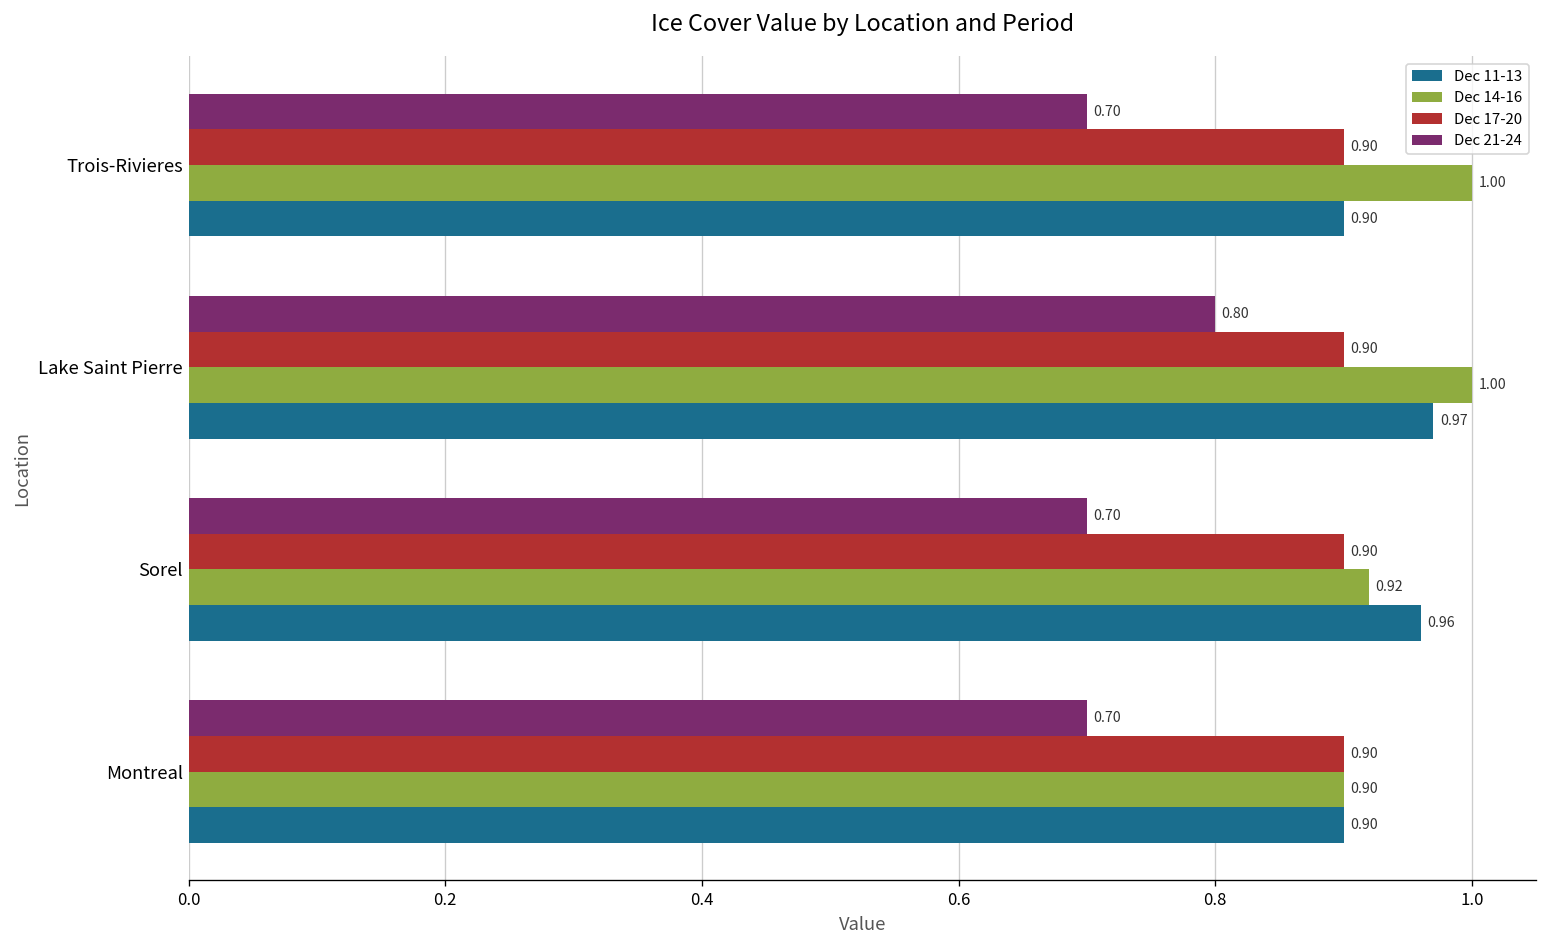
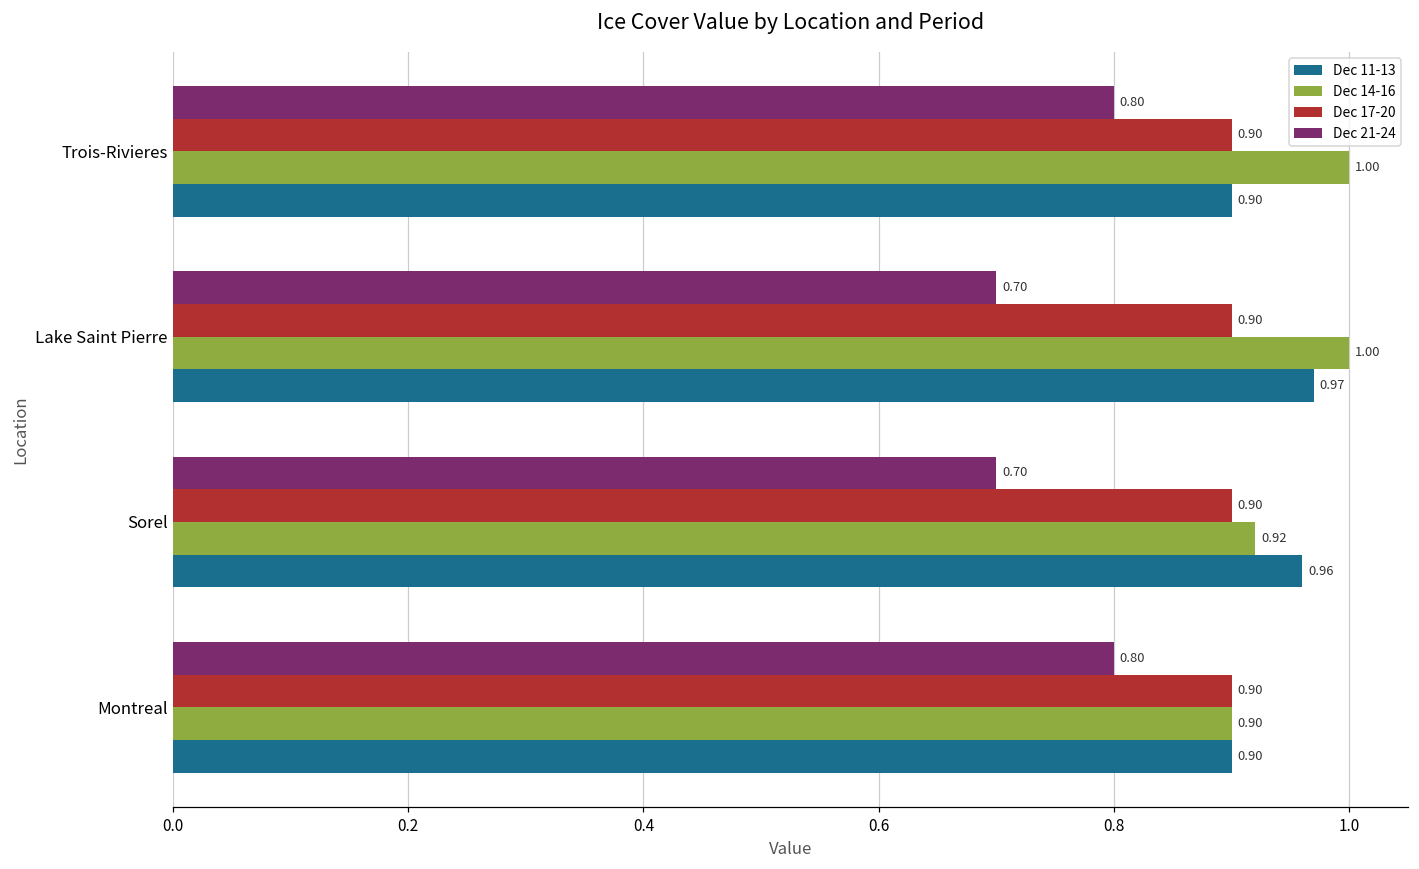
Dec 21-24, Trois-Rivieres: 0.70 -> 0.80
Dec 21-24, Lake Saint Pierre: 0.80 -> 0.70
Dec 21-24, Montreal: 0.70 -> 0.80
